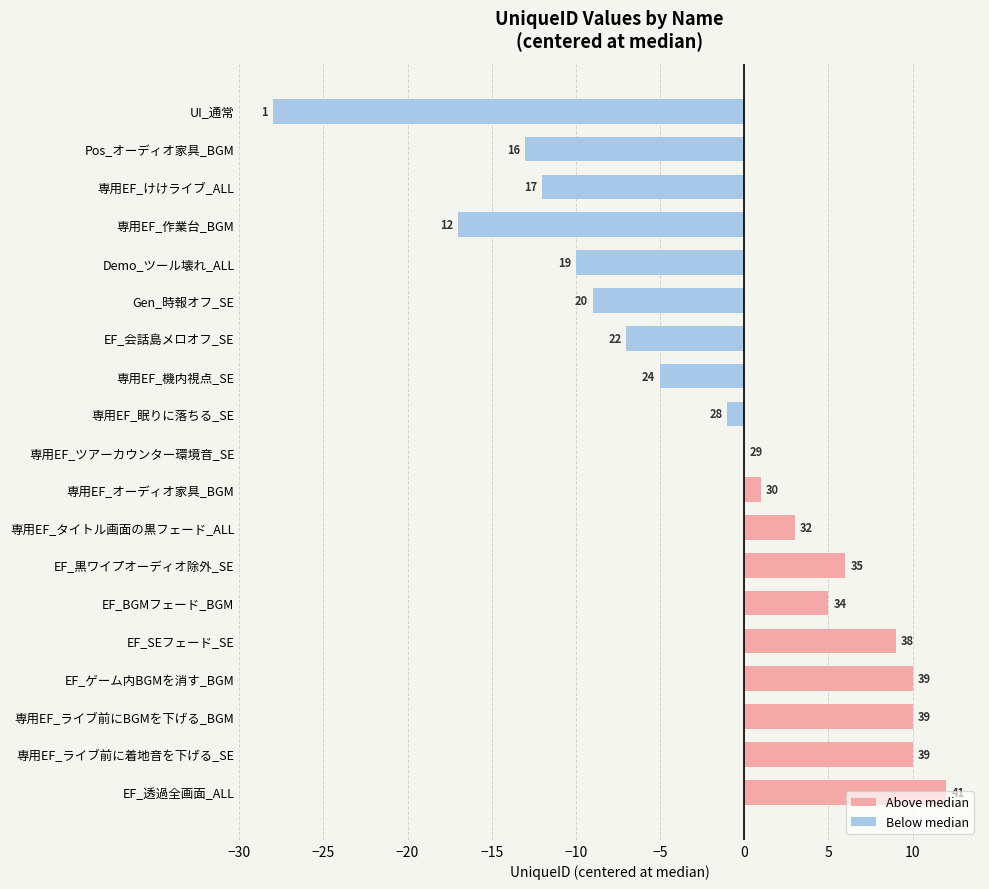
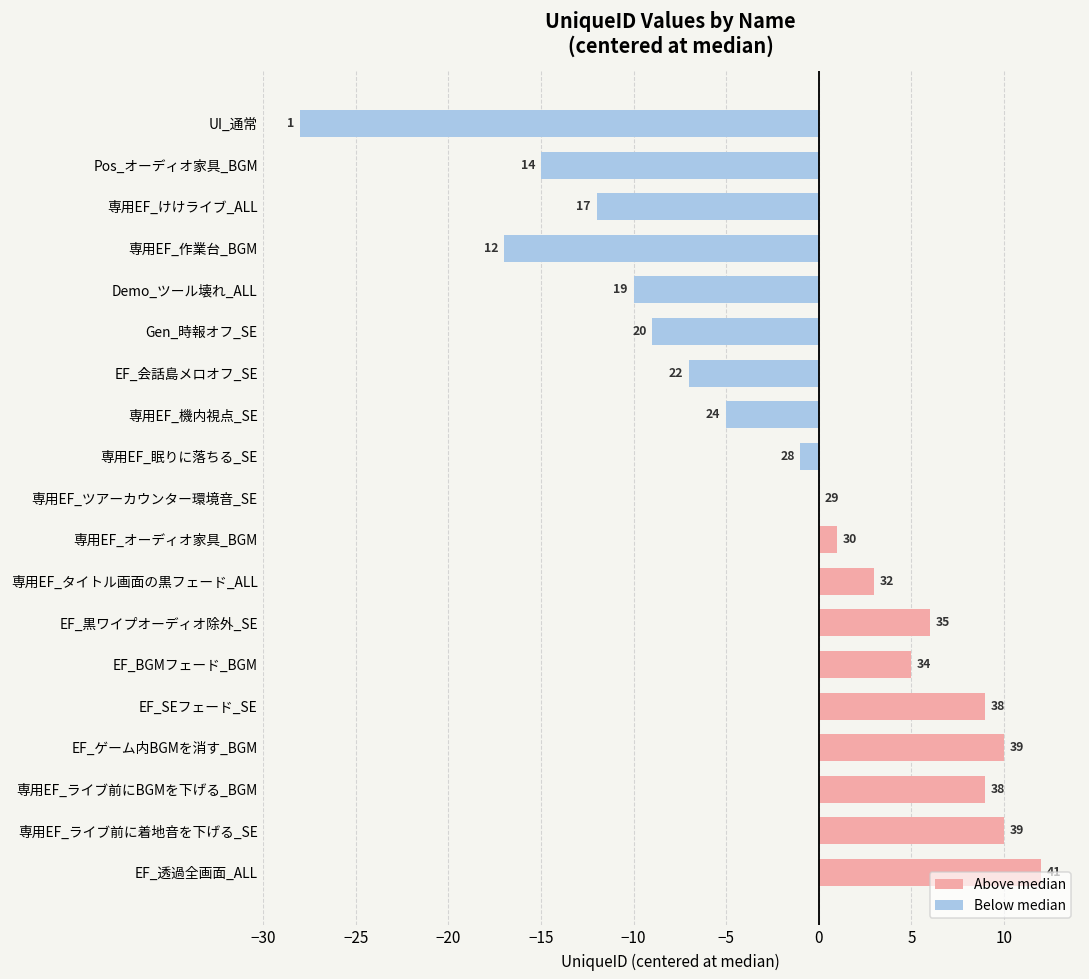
Pos_オーディオ家具_BGM: 16 -> 14
専用EF_ライブ前にBGMを下げる_BGM: 39 -> 38
